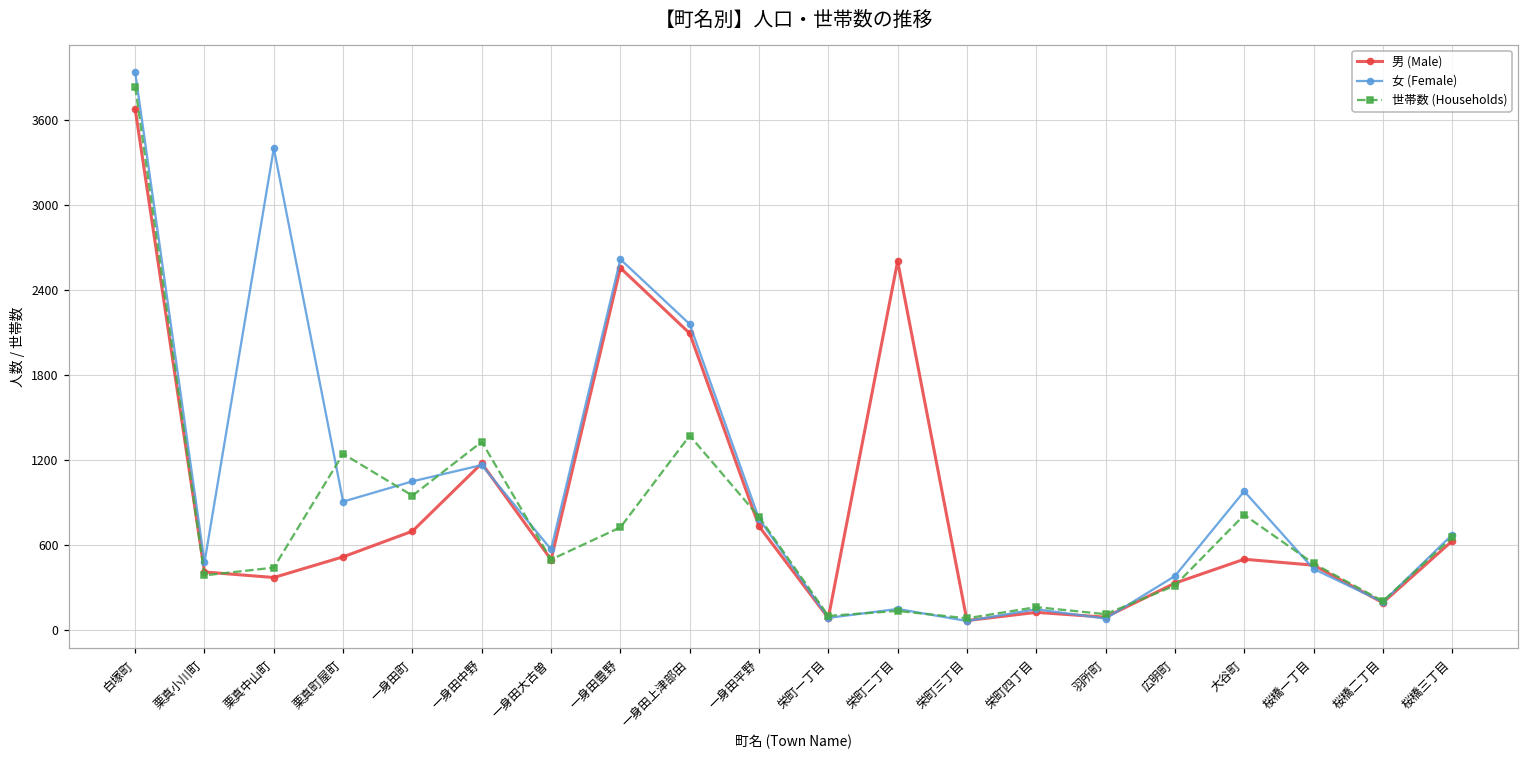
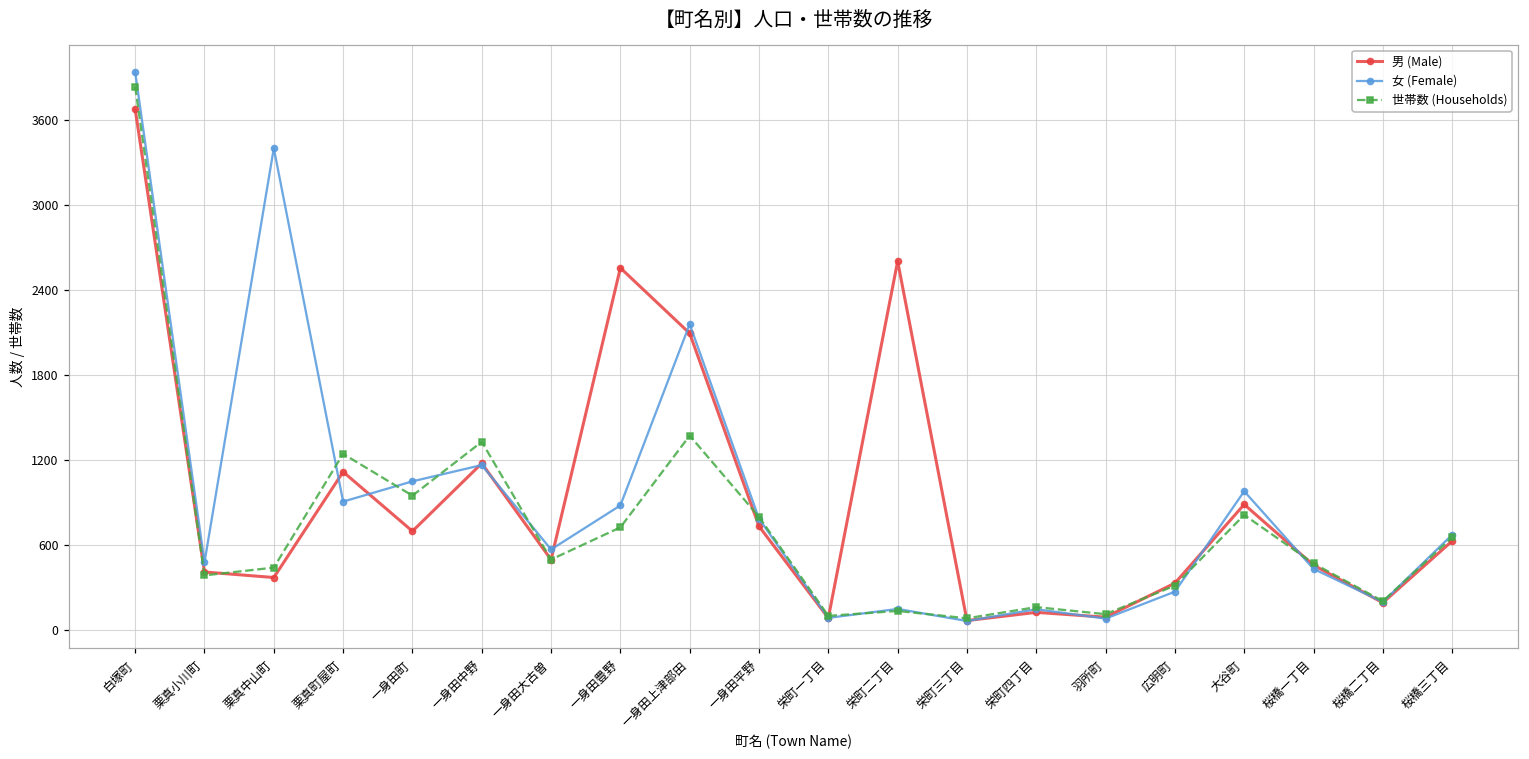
男 (Male), 栗真町屋町: 520 -> 1120
女 (Female), 一身田豊野: 2620 -> 880
女 (Female), 広明町: 380 -> 270
男 (Male), 大谷町: 500 -> 890
